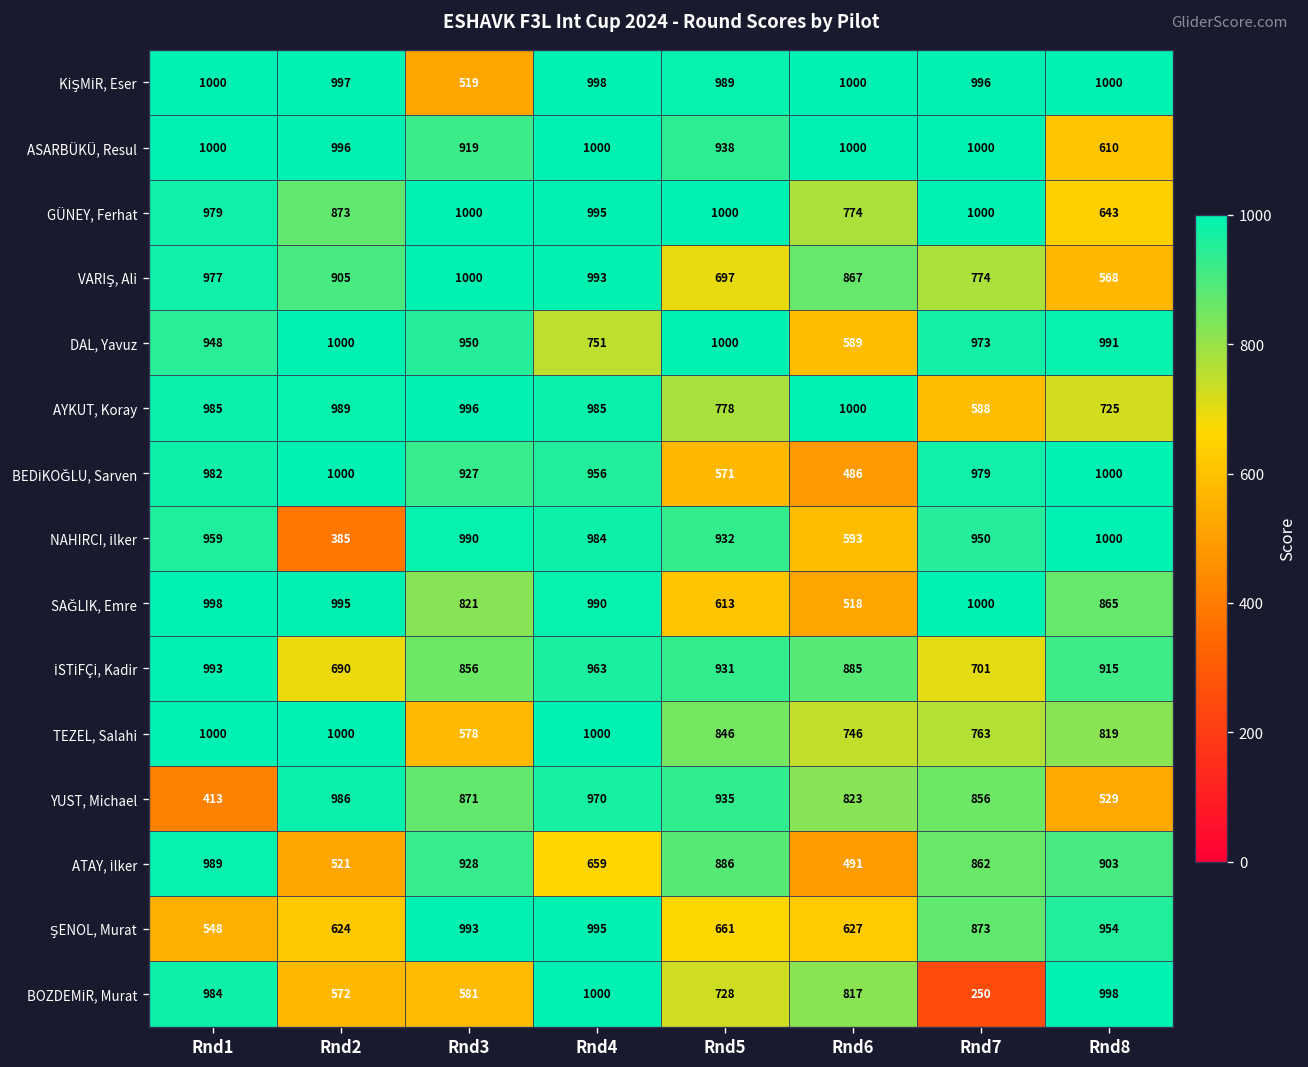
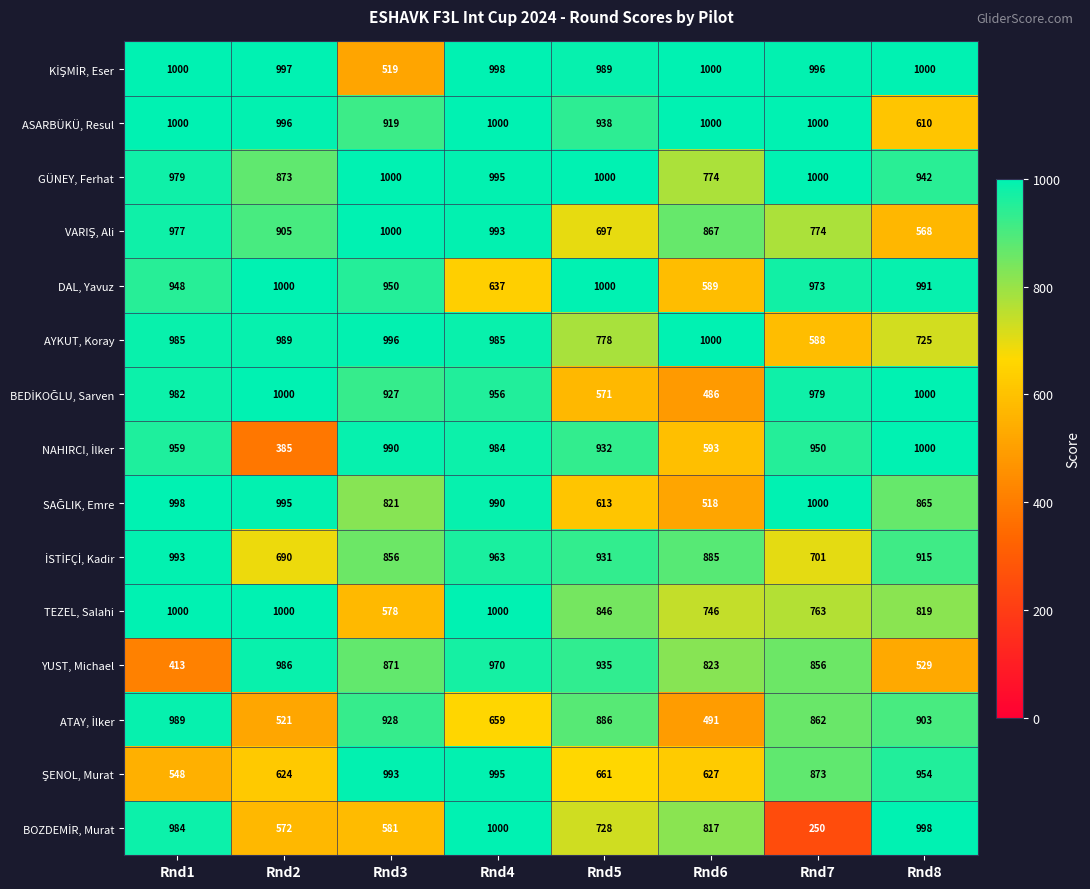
GÜNEY, Ferhat, Rnd8: 643 -> 942
DAL, Yavuz, Rnd4: 751 -> 637
